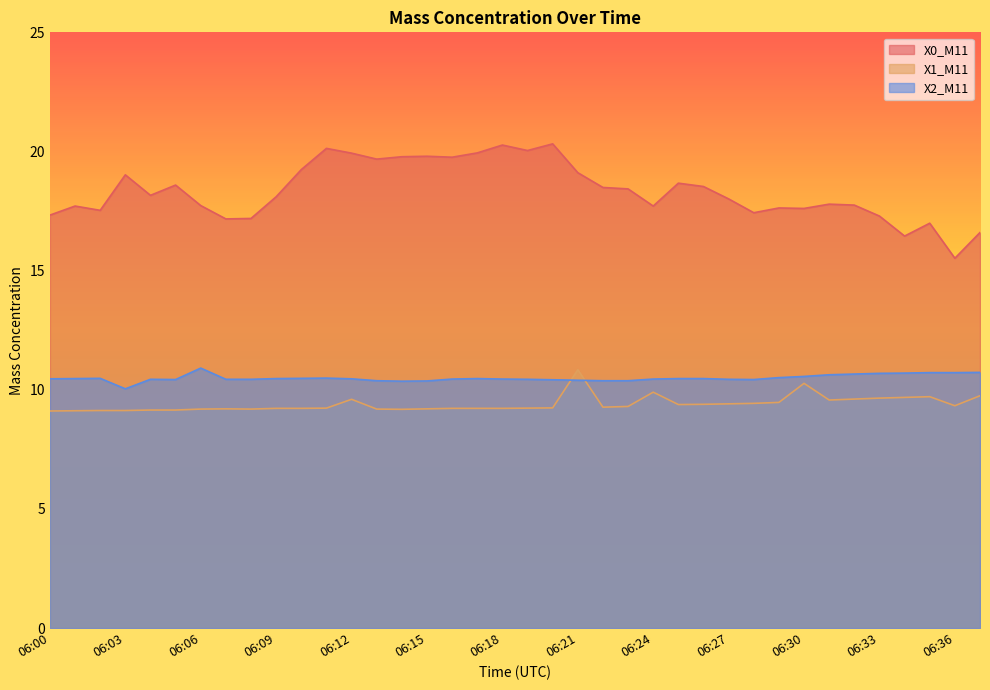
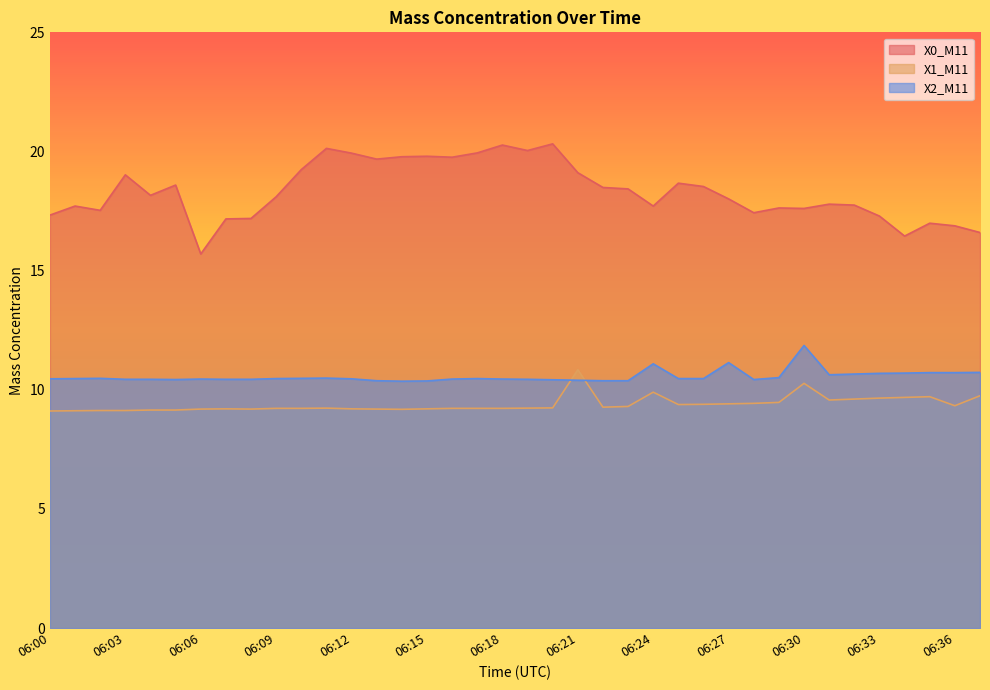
X2_M11, 06:03: 10.0 -> 10.4
X0_M11, 06:06: 17.7 -> 15.7
X2_M11, 06:06: 10.9 -> 10.5
X1_M11, 06:12: 9.6 -> 9.2
X2_M11, 06:24: 10.5 -> 11.1
X2_M11, 06:27: 10.4 -> 11.1
X2_M11, 06:30: 10.6 -> 11.9
X0_M11, 06:36: 15.5 -> 16.9
